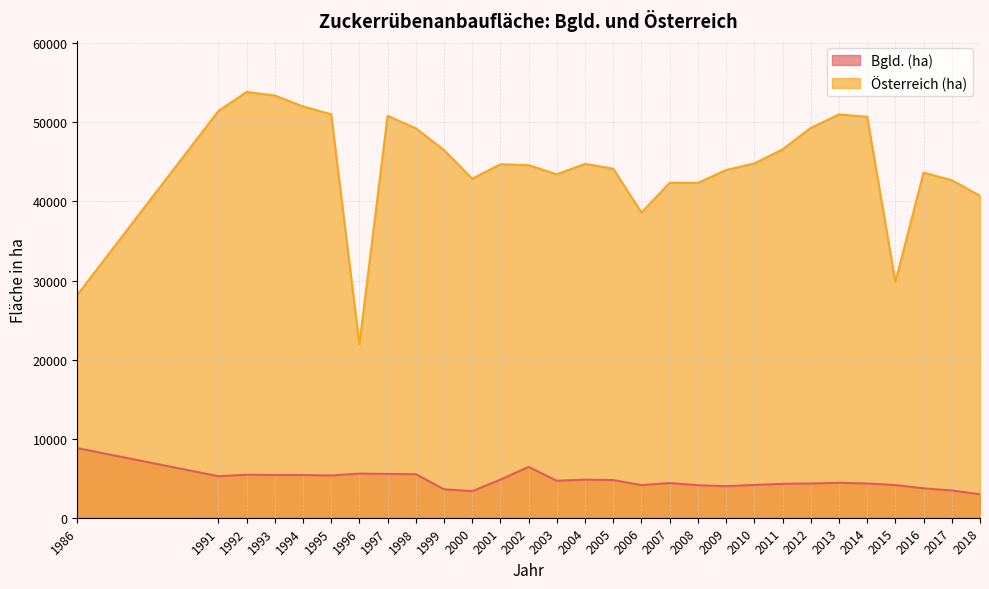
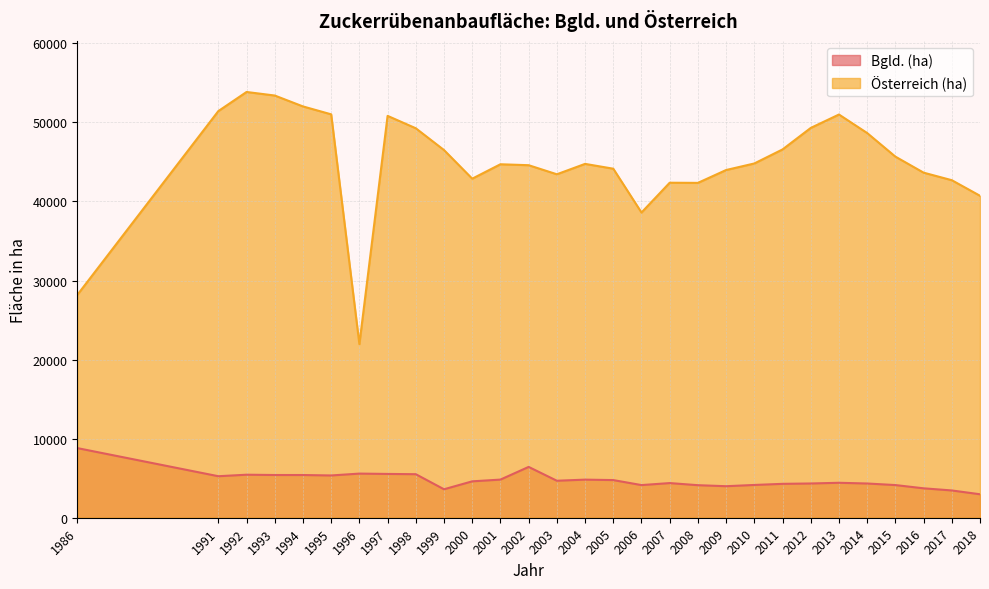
Bgld. (ha), 2000: 3000 -> 5000
Österreich (ha), 2014: 51000 -> 49000
Österreich (ha), 2015: 30000 -> 46000
